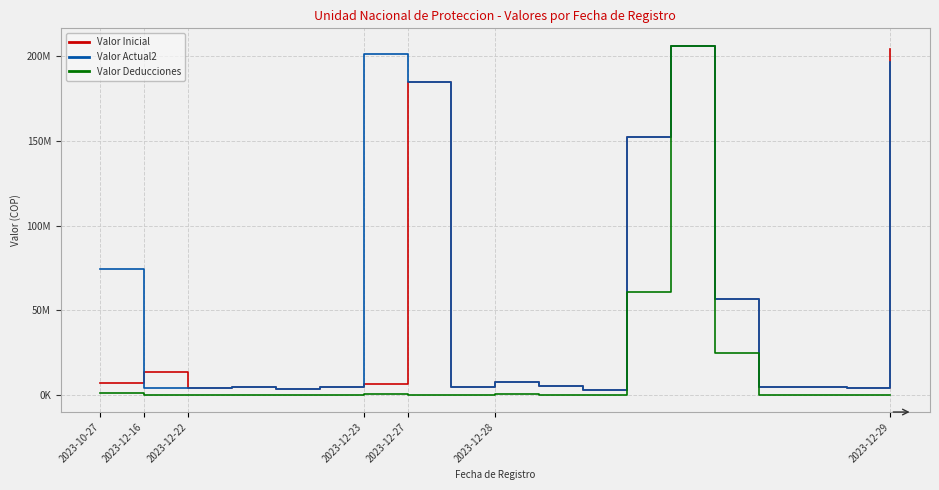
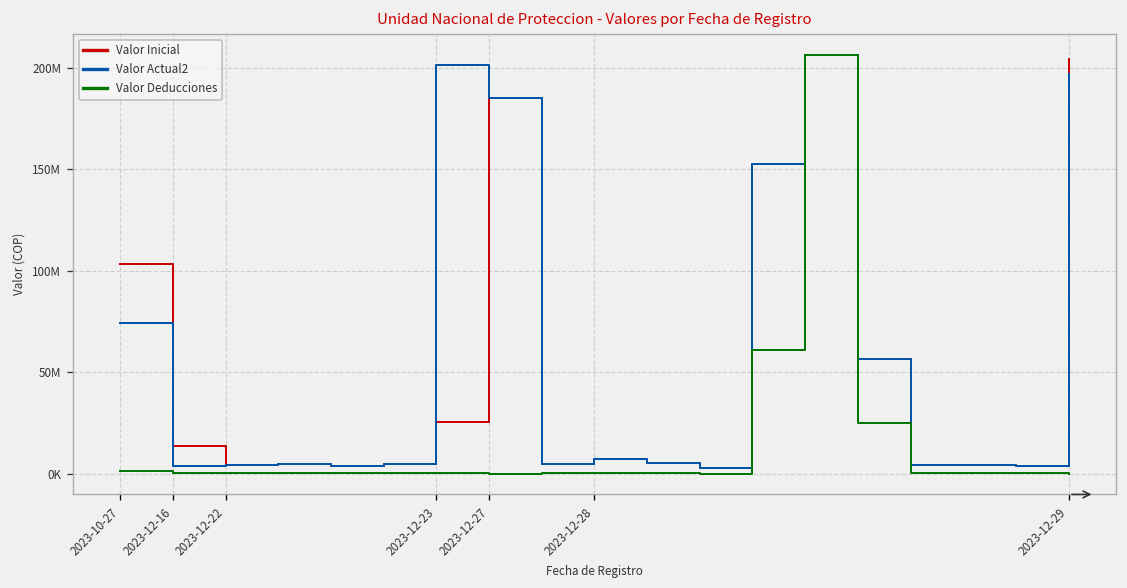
Valor Inicial, 2023-10-27: 7000000 -> 103000000
Valor Inicial, 2023-12-23: 6000000 -> 25000000
